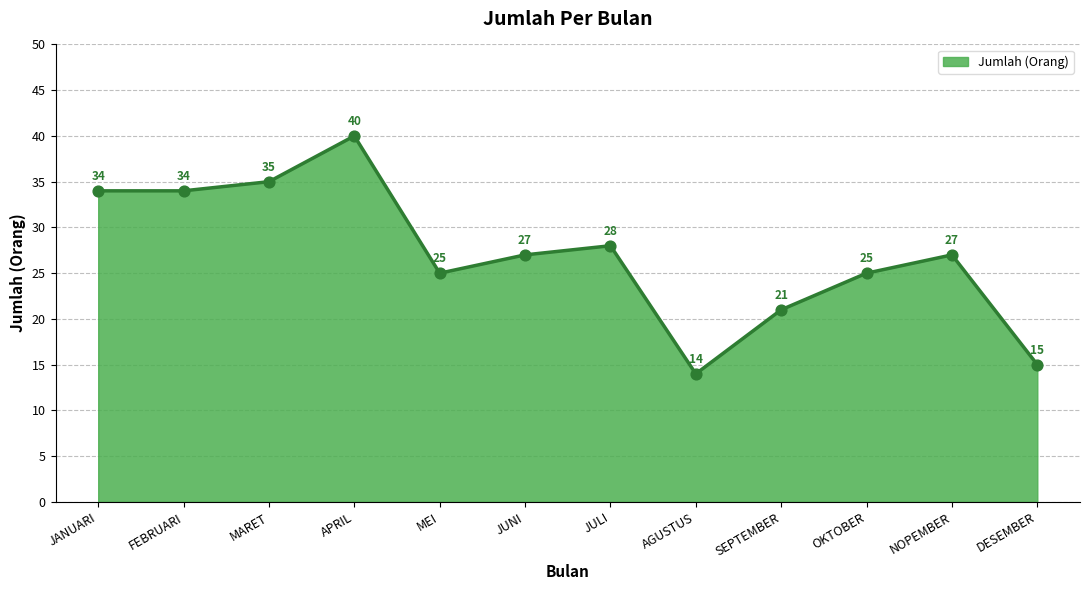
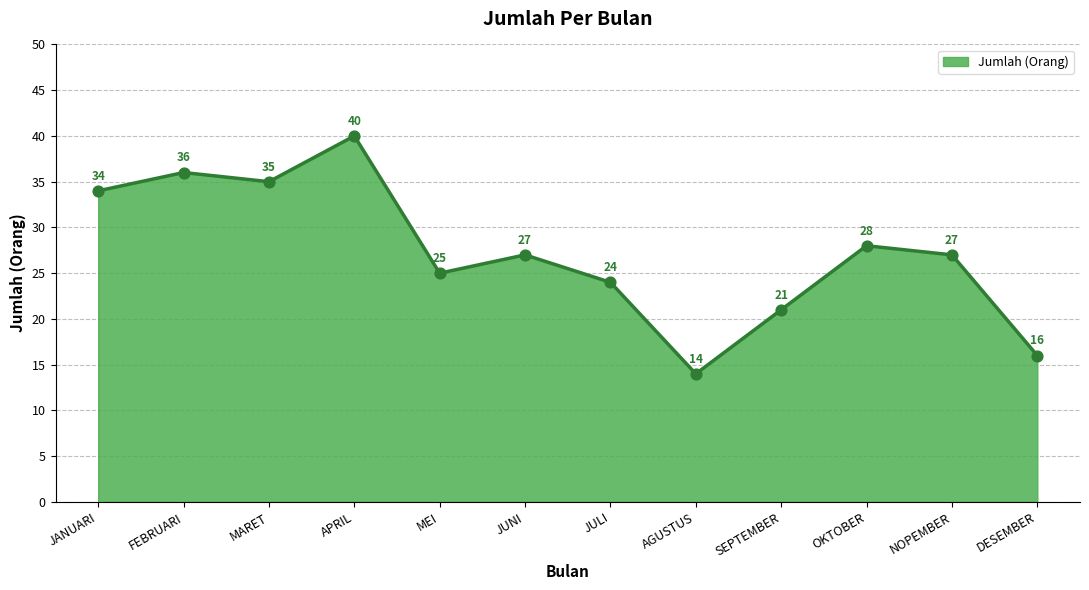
FEBRUARI: 34 -> 36
JULI: 28 -> 24
OKTOBER: 25 -> 28
DESEMBER: 15 -> 16
